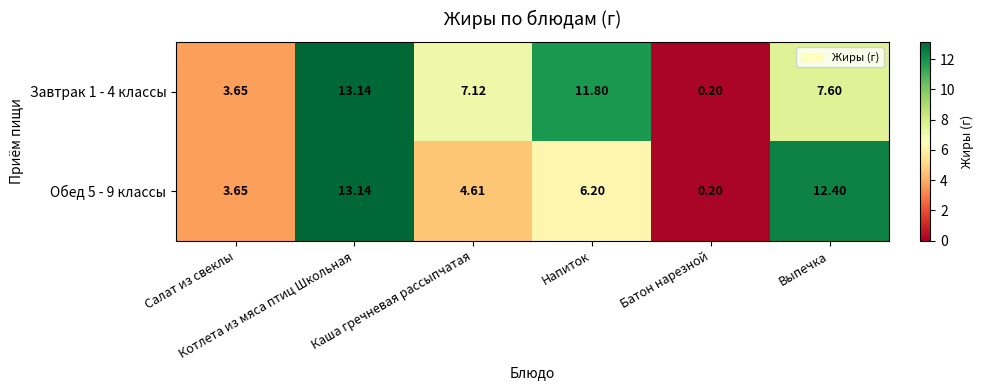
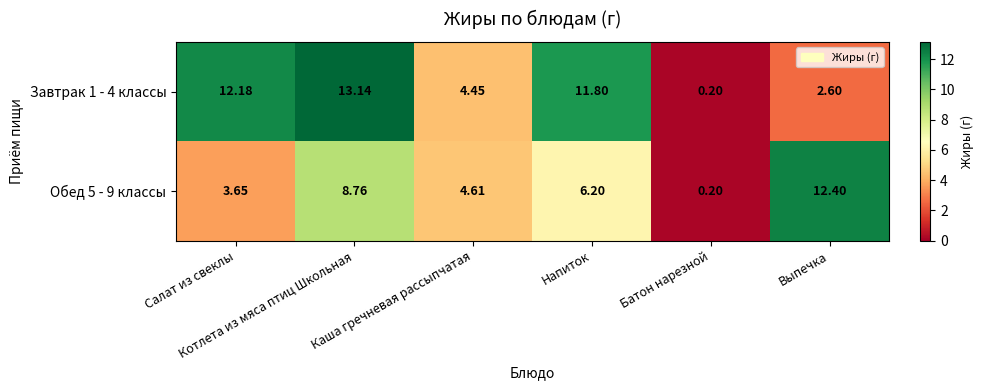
Завтрак 1 - 4 классы, Салат из свеклы: 3.65 -> 12.18
Завтрак 1 - 4 классы, Каша гречневая рассыпчатая: 7.12 -> 4.45
Завтрак 1 - 4 классы, Выпечка: 7.60 -> 2.60
Обед 5 - 9 классы, Котлета из мяса птиц Школьная: 13.14 -> 8.76
